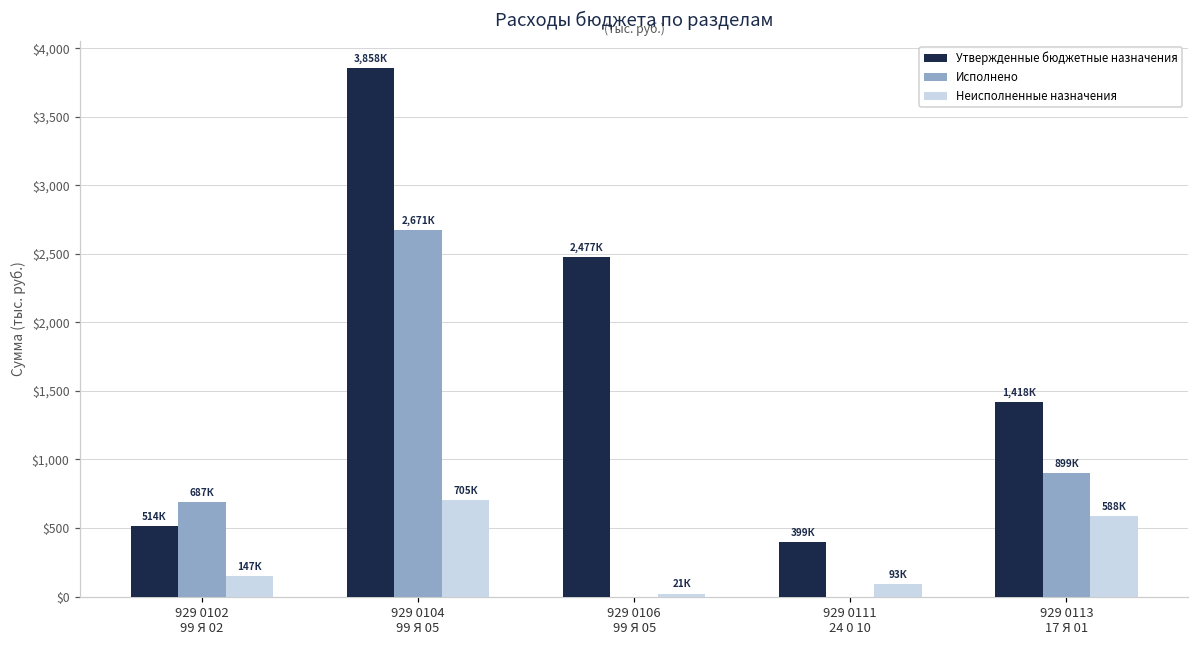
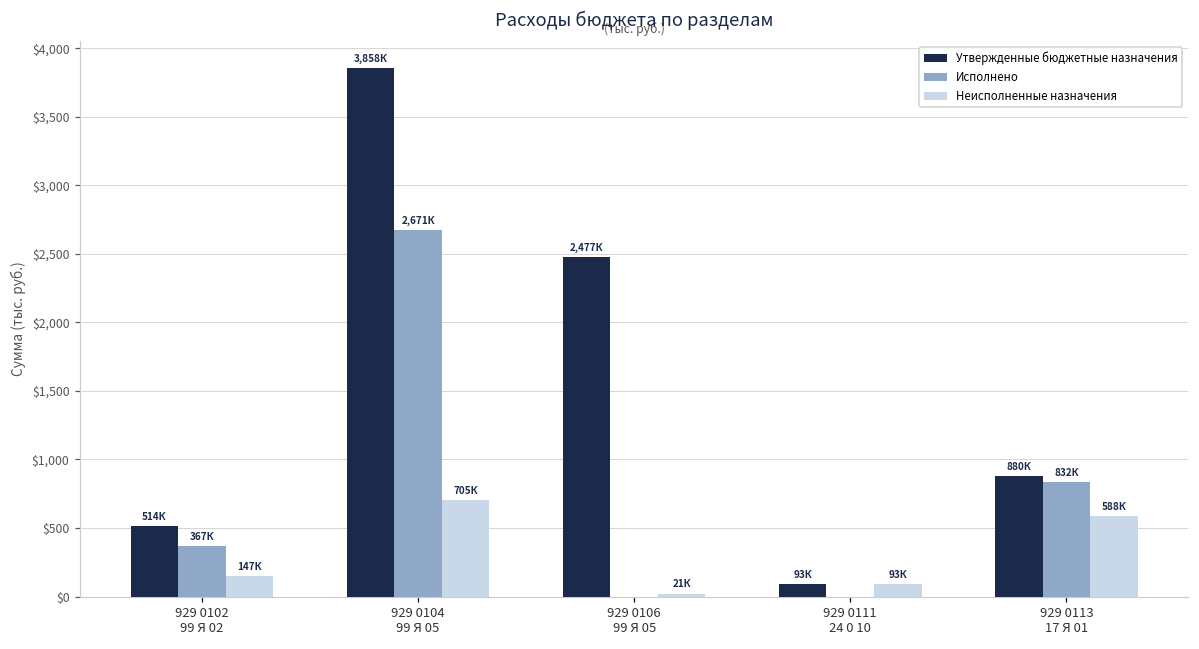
Исполнено, 929 0102 99 Я 02: 687К -> 367К
Утвержденные бюджетные назначения, 929 0111 24 0 10: 399К -> 93К
Утвержденные бюджетные назначения, 929 0113 17 Я 01: 1,418К -> 880К
Исполнено, 929 0113 17 Я 01: 899К -> 832К
